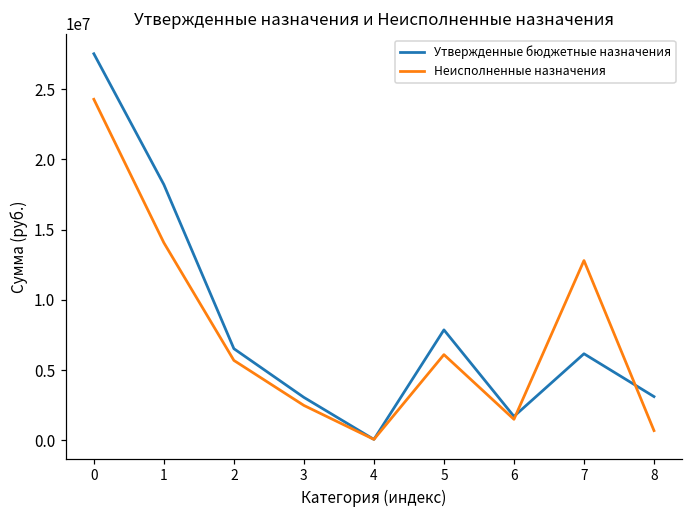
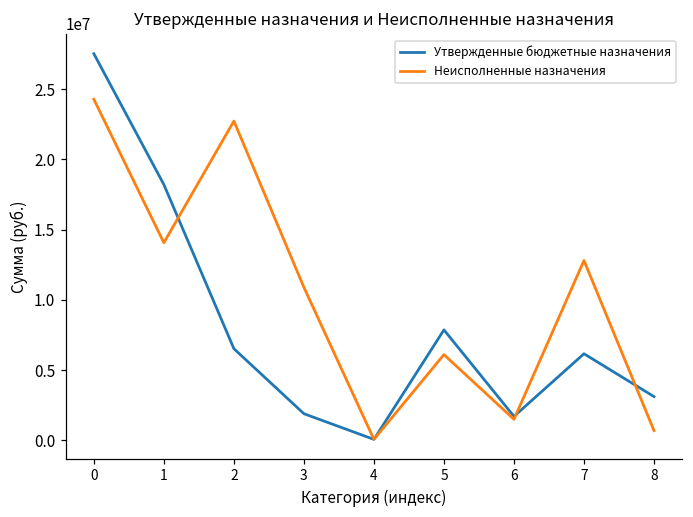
Неисполненные назначения, 2: 5700000 -> 22700000
Утвержденные бюджетные назначения, 3: 3100000 -> 1900000
Неисполненные назначения, 3: 2500000 -> 10900000
